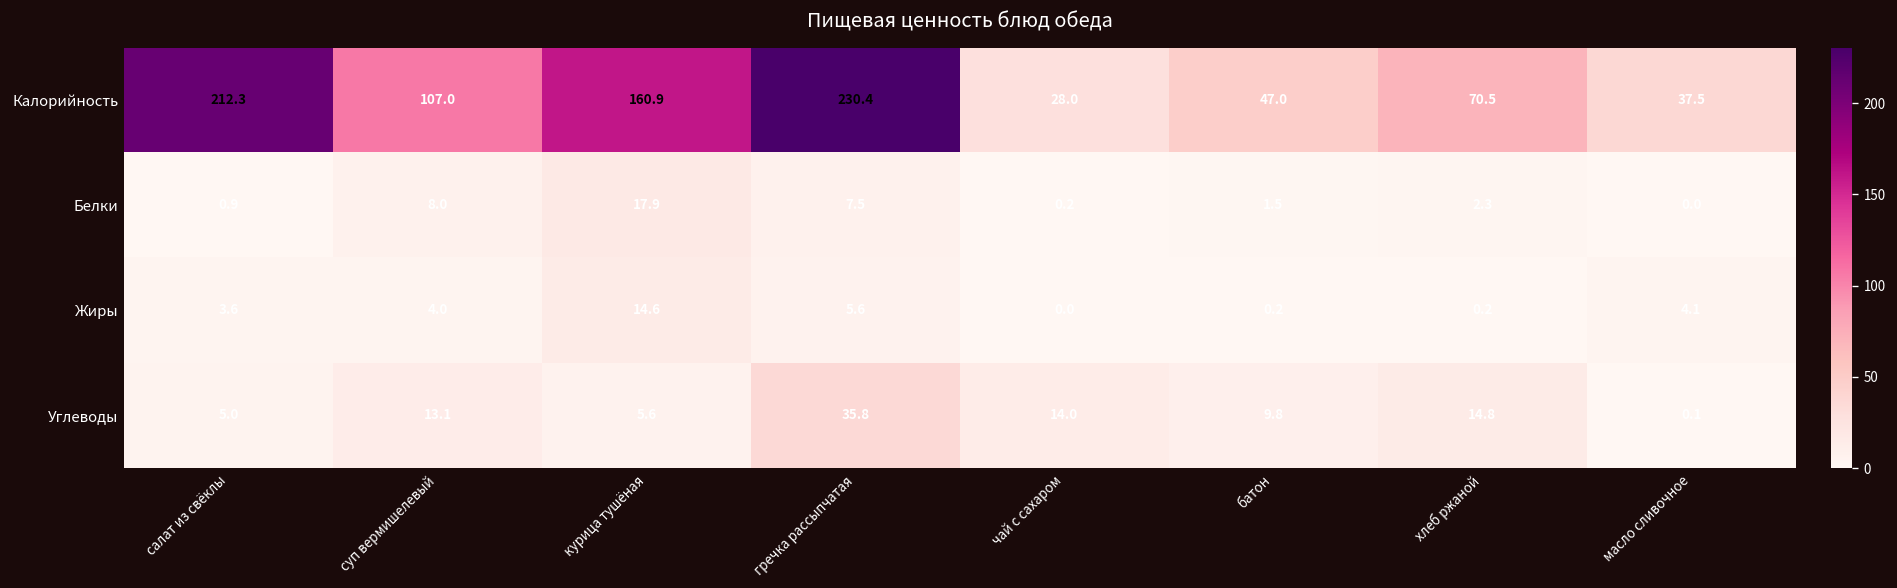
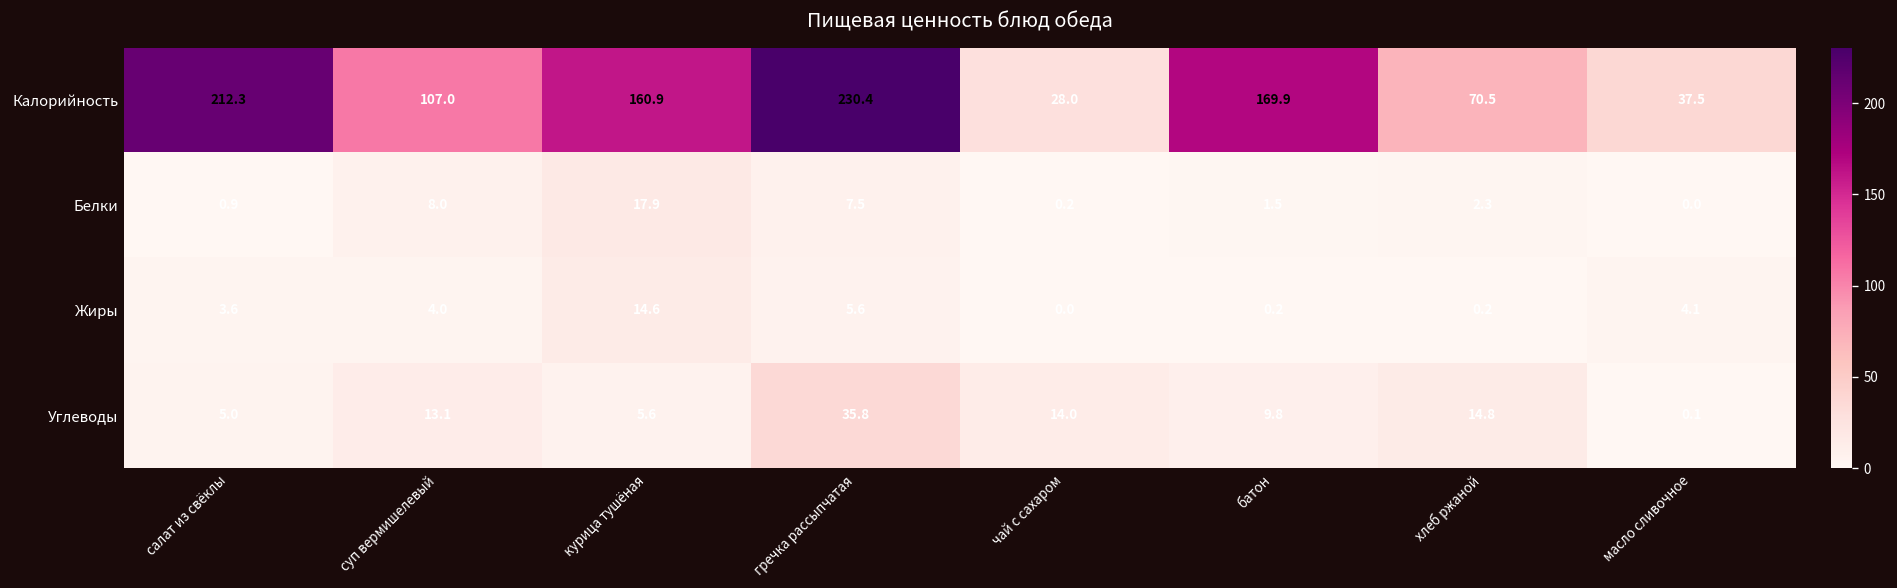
Калорийность, батон: 47.0 -> 169.9
